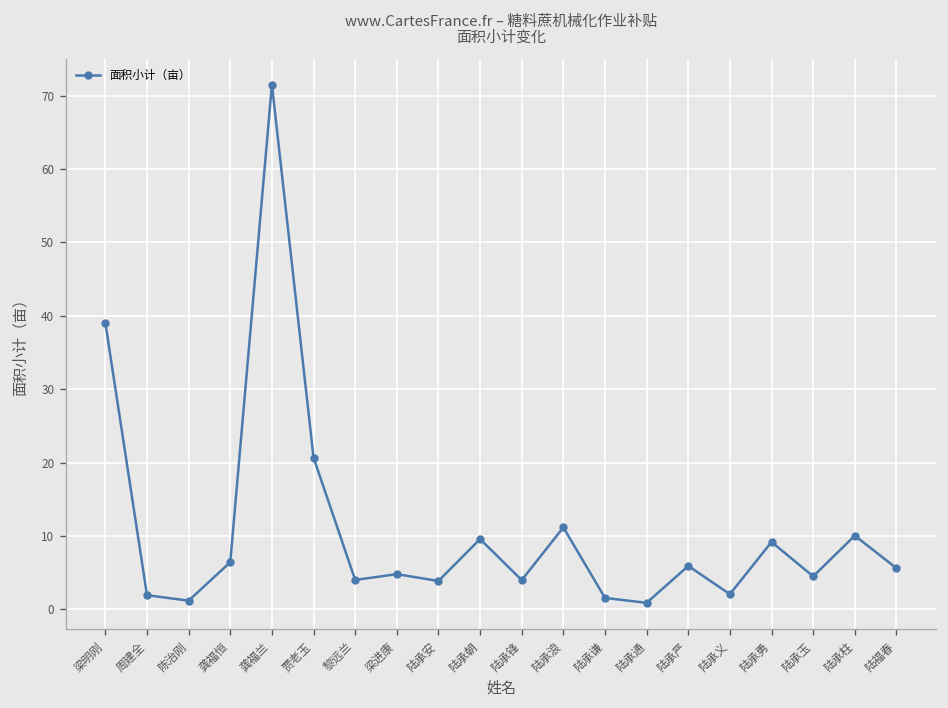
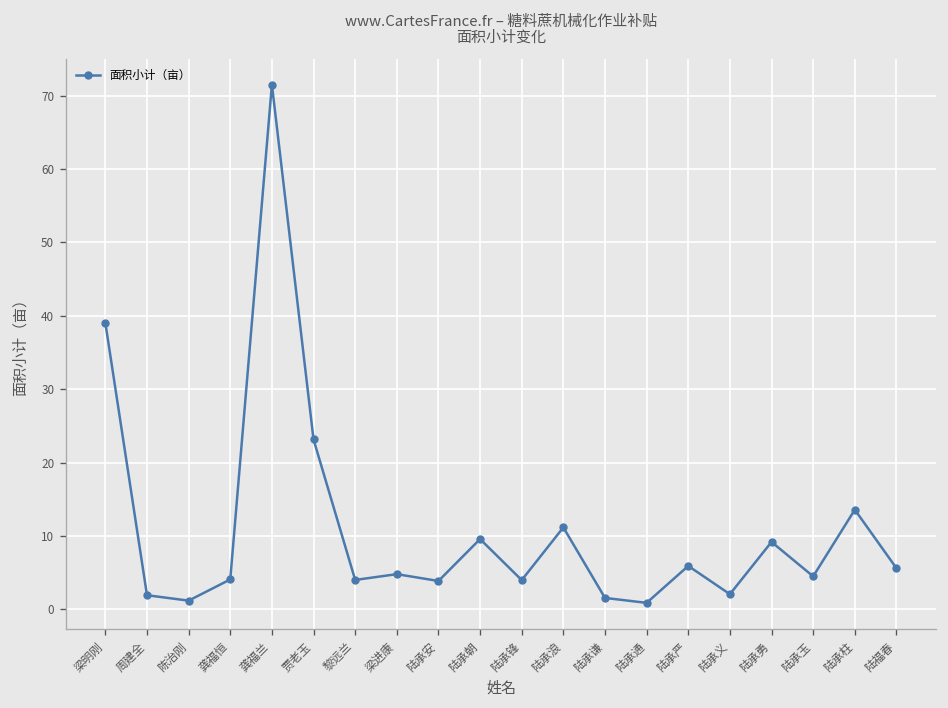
龚福恒: 6 -> 4
贾老玉: 21 -> 23
陆承柱: 10 -> 14
